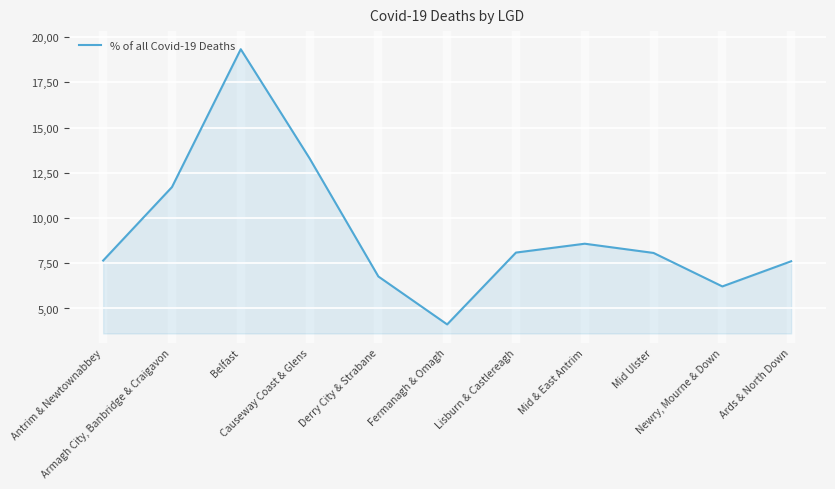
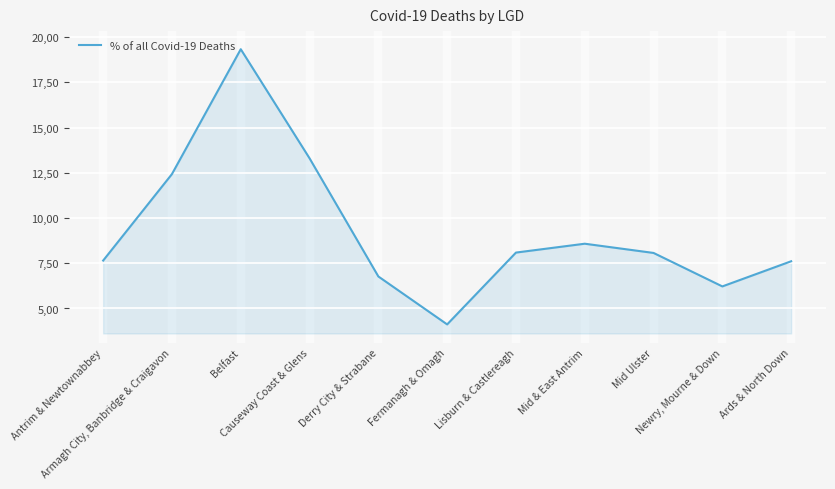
Armagh City, Banbridge & Craigavon: 1170 -> 1240
